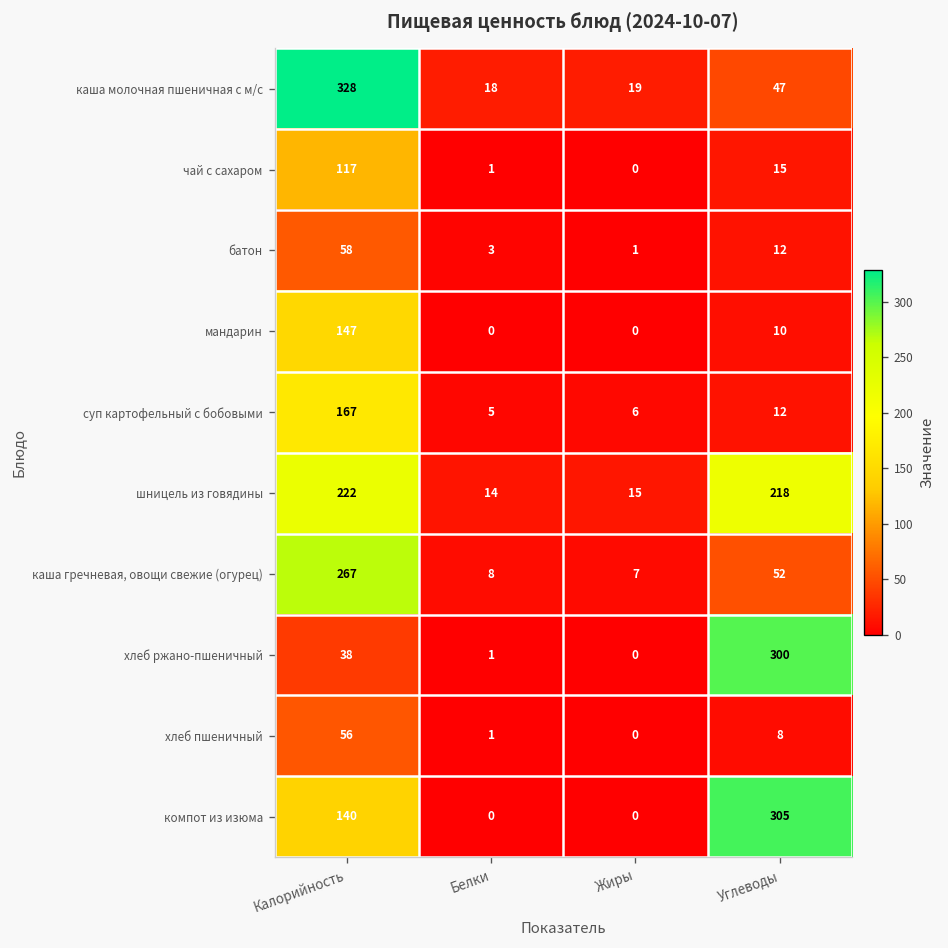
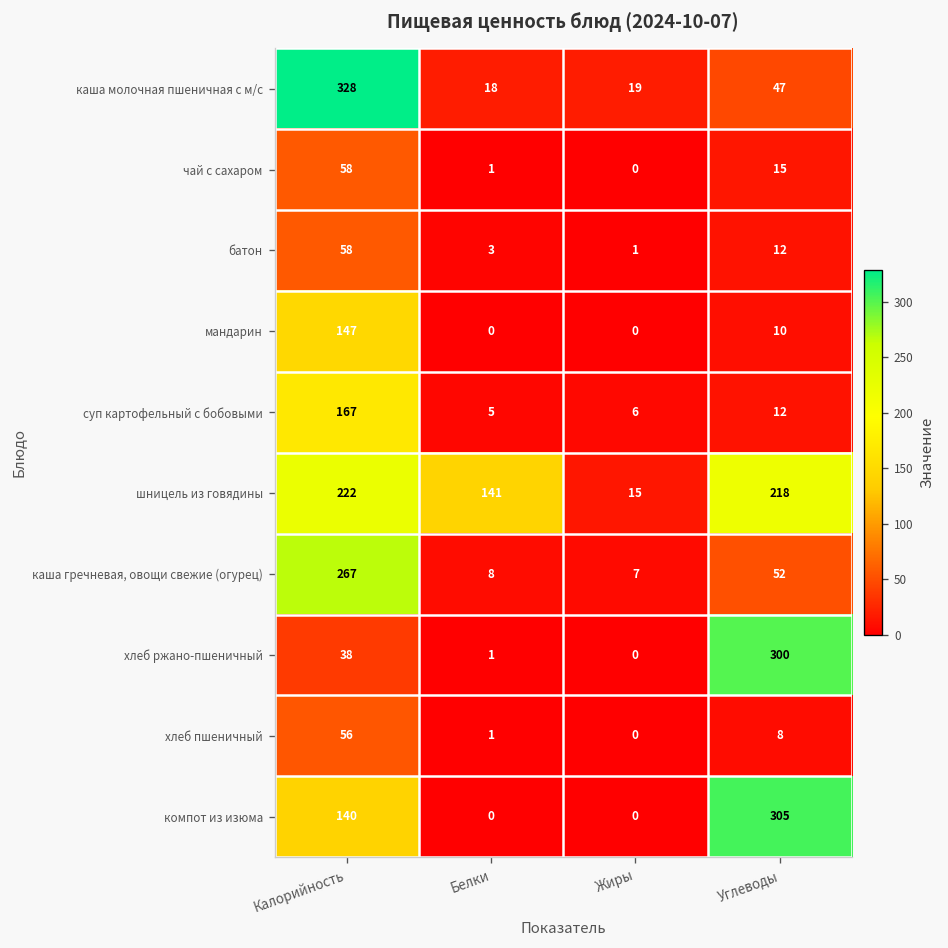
чай с сахаром, Калорийность: 117 -> 58
шницель из говядины, Белки: 14 -> 141
